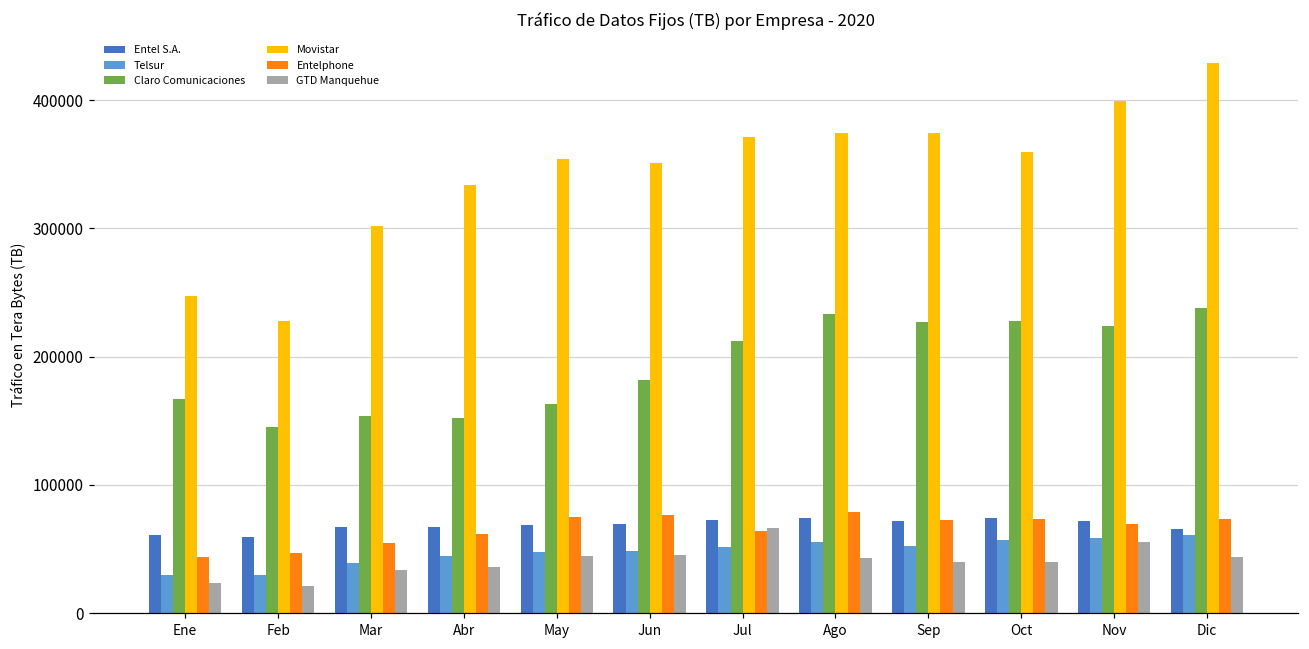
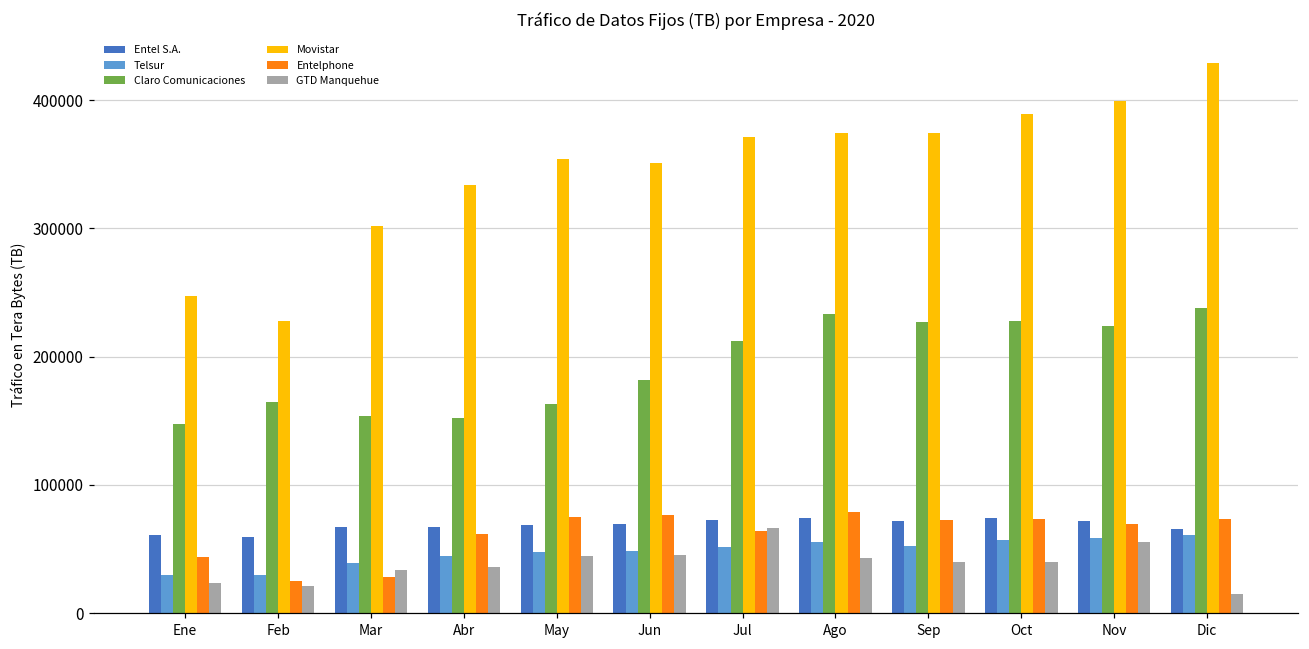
Claro Comunicaciones, Ene: 167000 -> 147000
Claro Comunicaciones, Feb: 145000 -> 164000
Entelphone, Feb: 47000 -> 25000
Entelphone, Mar: 55000 -> 28000
Movistar, Oct: 360000 -> 390000
GTD Manquehue, Dic: 44000 -> 15000
